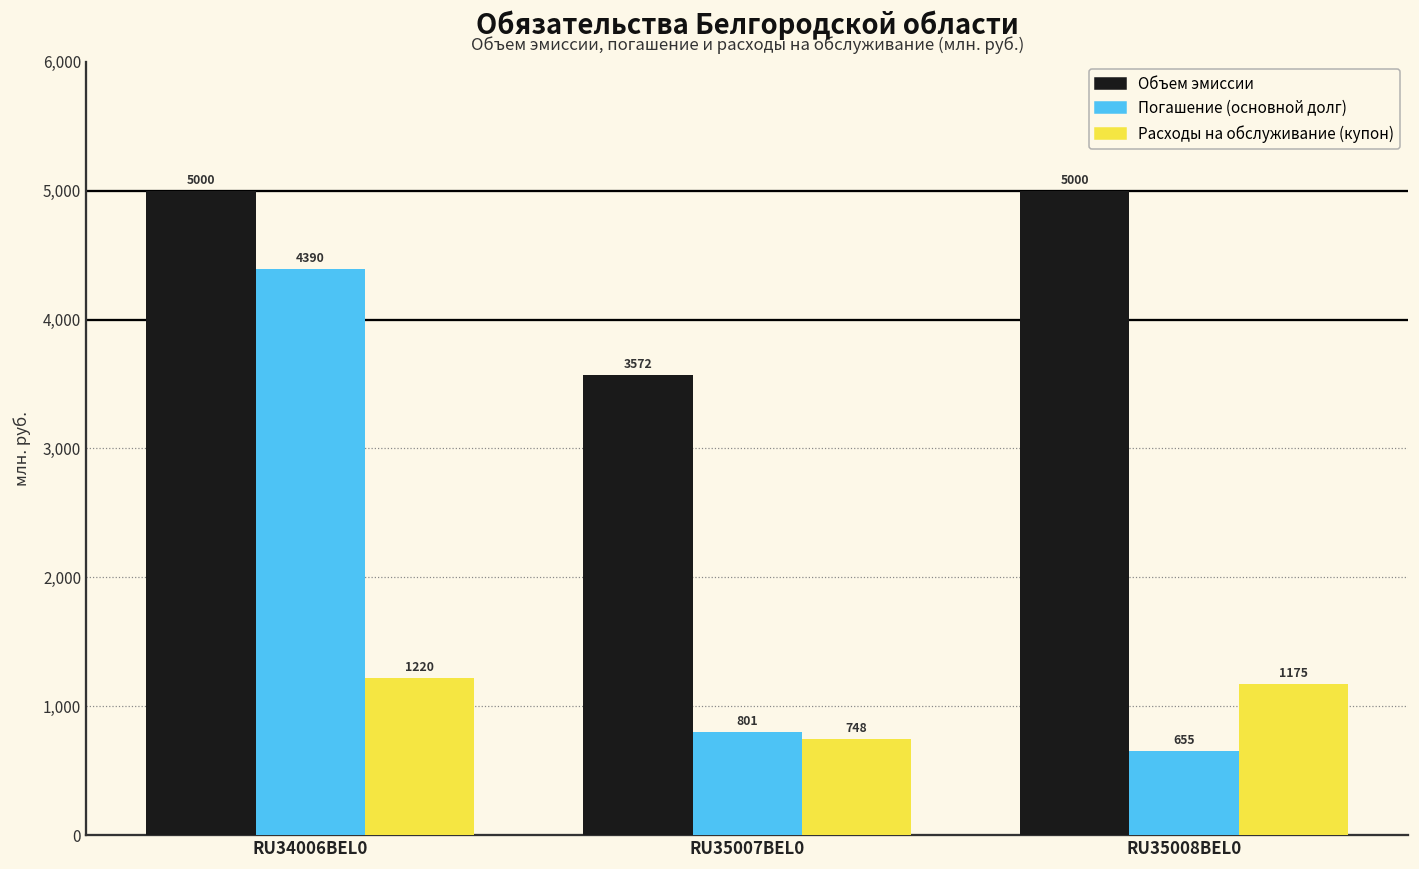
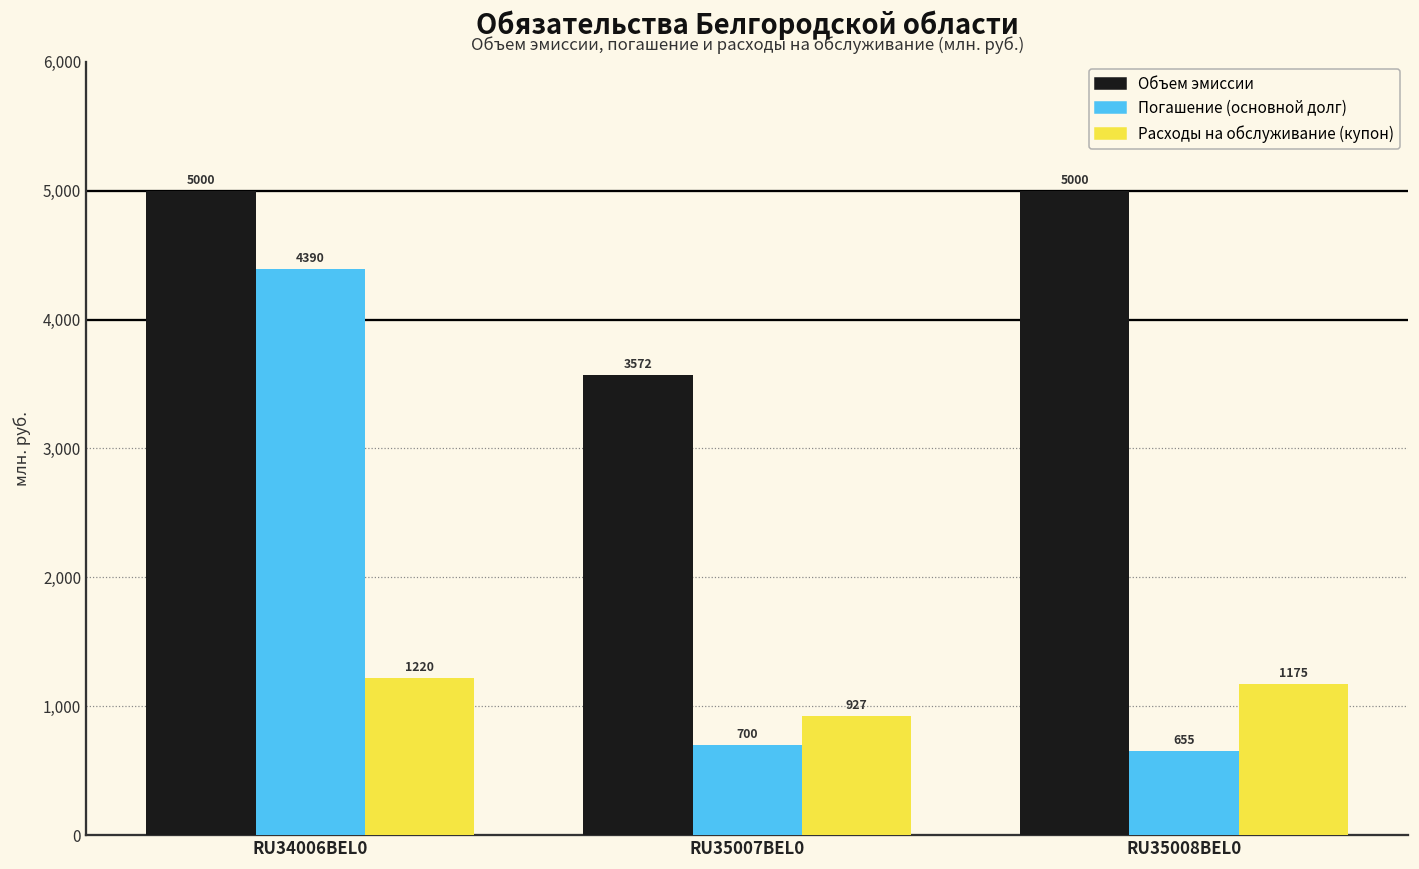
Погашение (основной долг), RU35007BEL0: 801 -> 700
Расходы на обслуживание (купон), RU35007BEL0: 748 -> 927
